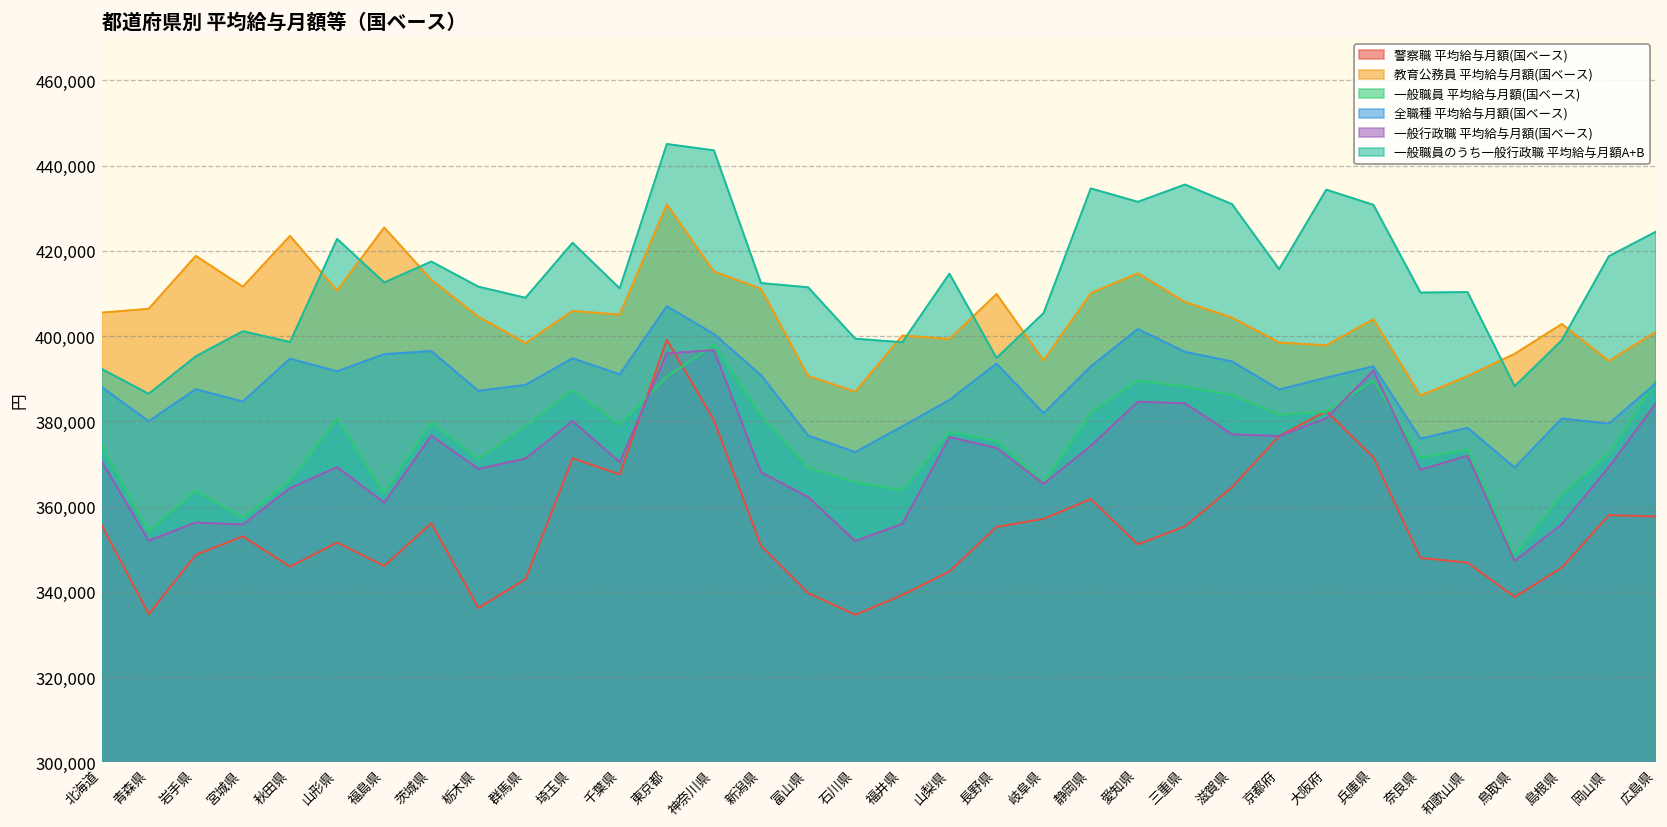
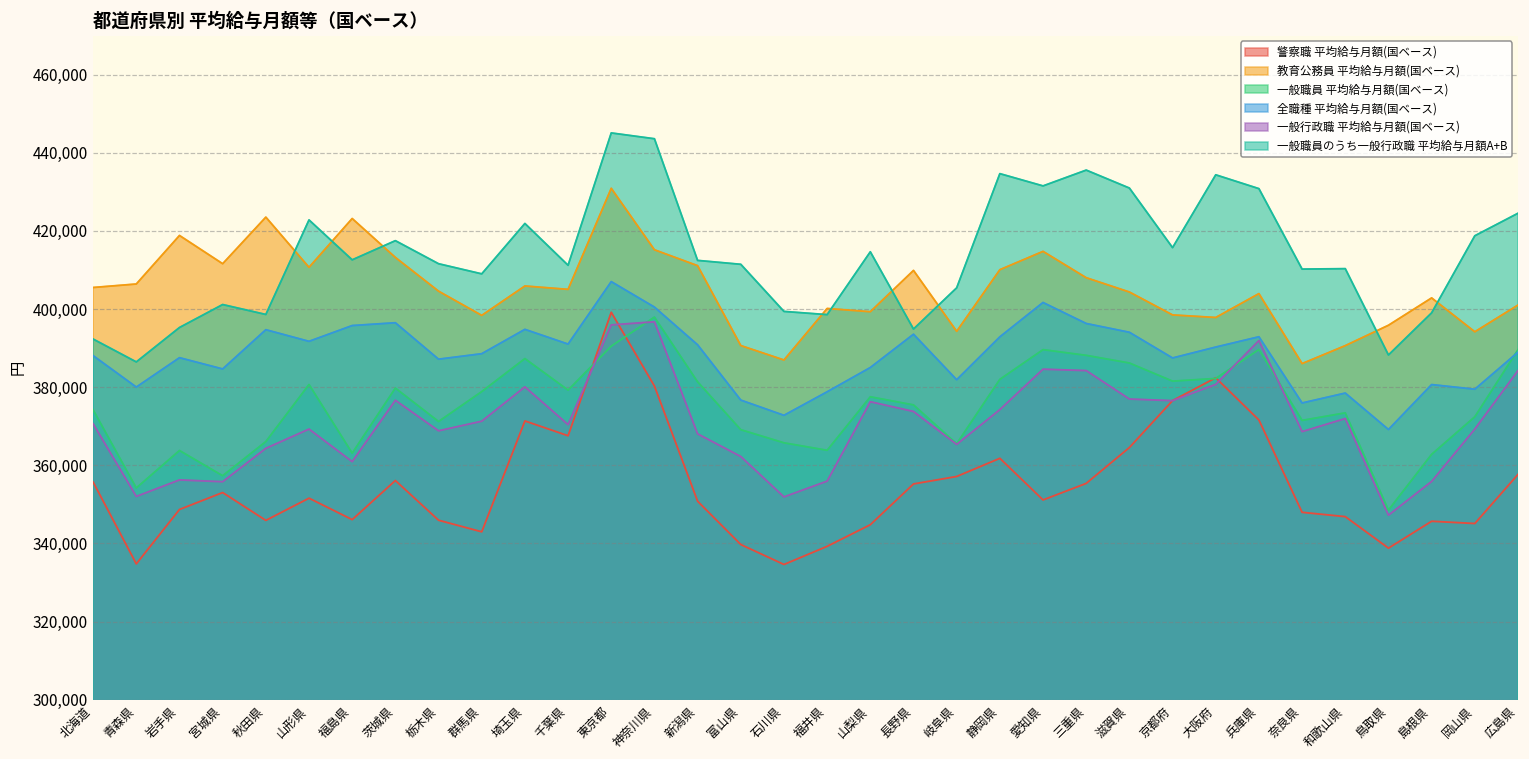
教育公務員 平均給与月額(国ベース), 福島県: 425,000 -> 423,000
警察職 平均給与月額(国ベース), 栃木県: 336,000 -> 346,000
警察職 平均給与月額(国ベース), 岡山県: 358,000 -> 345,000
